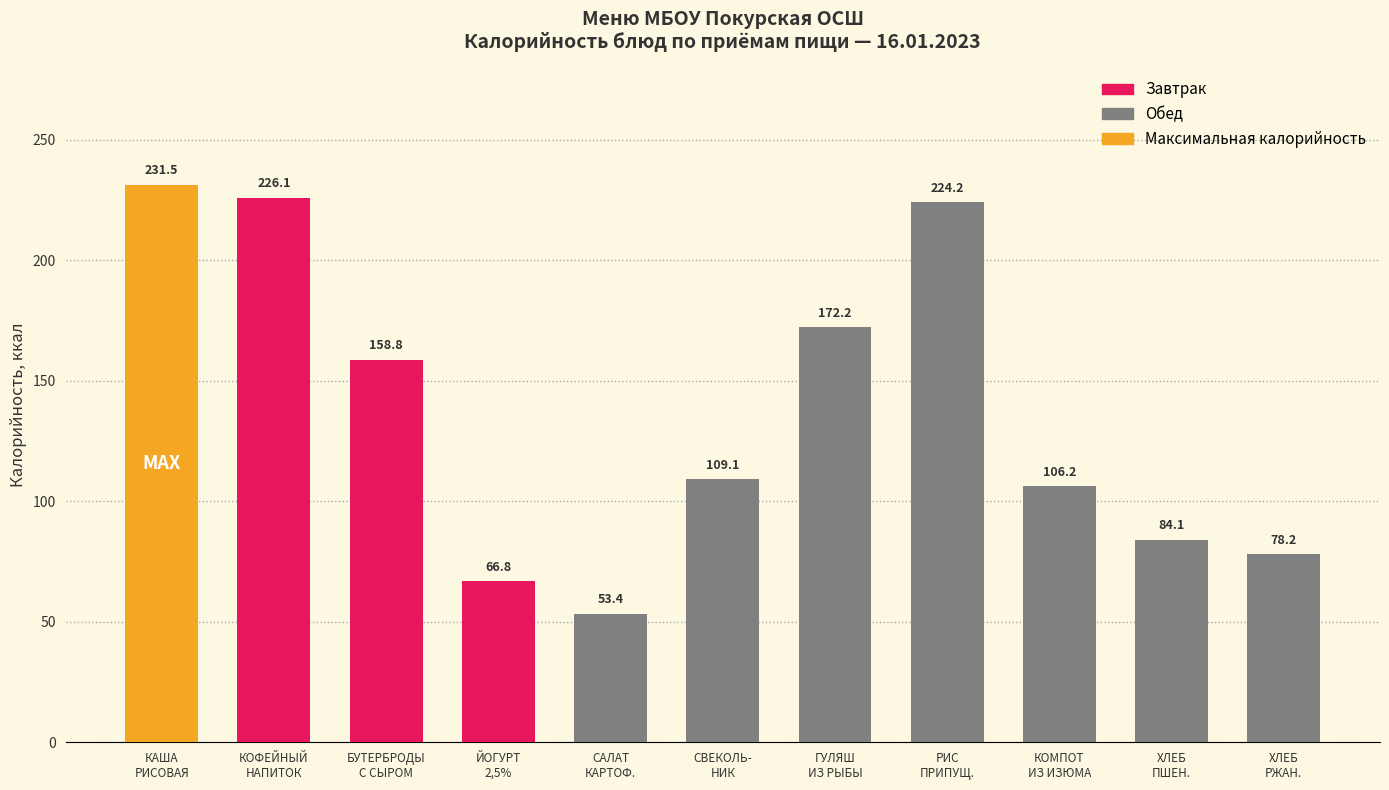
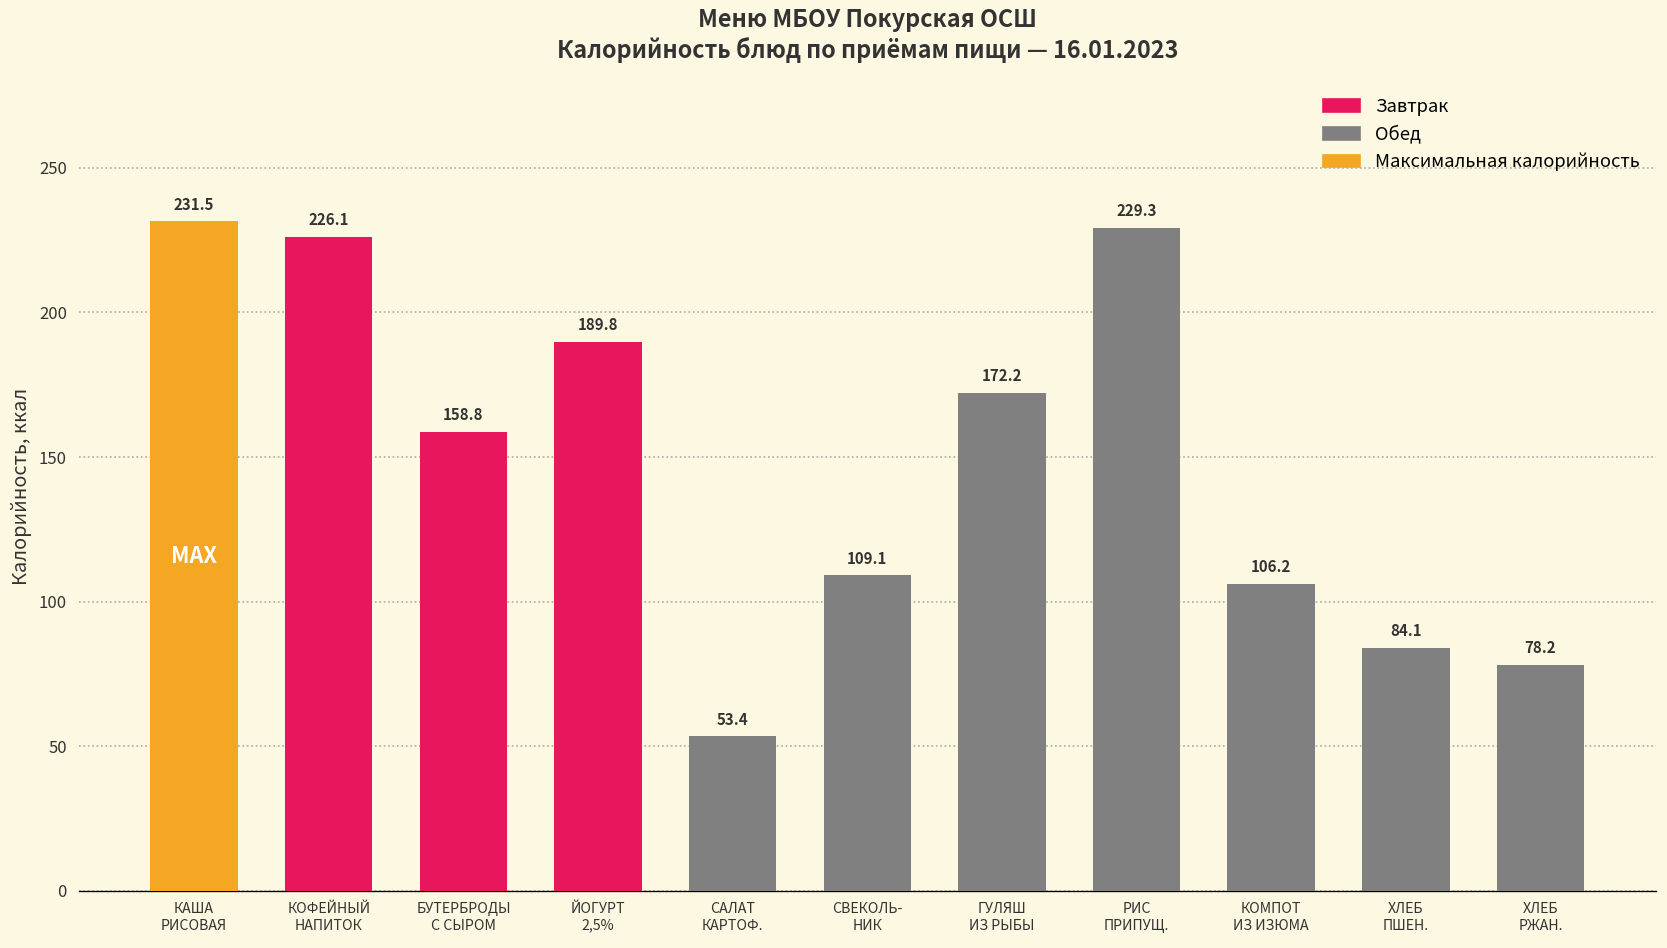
ЙОГУРТ 2,5%: 66.8 -> 189.8
РИС ПРИПУЩ.: 224.2 -> 229.3
